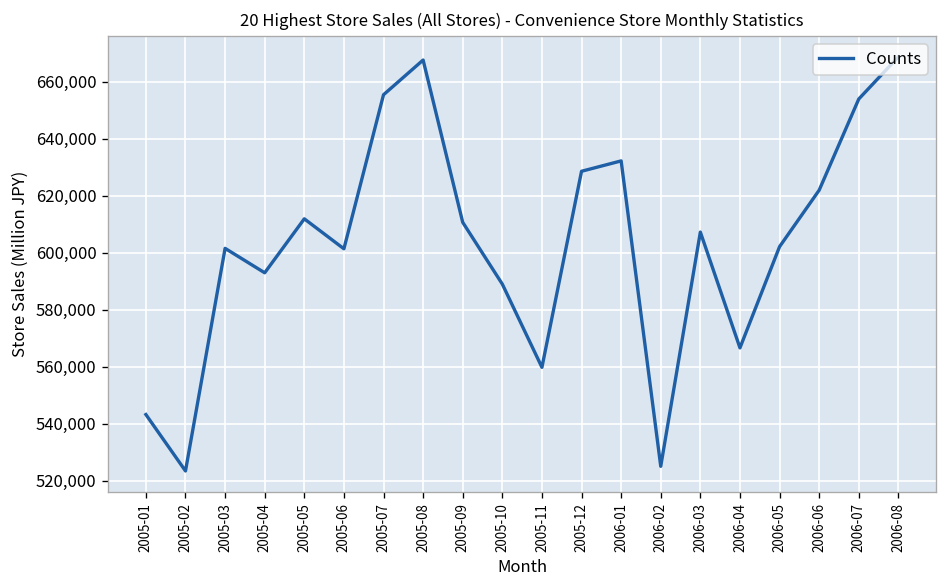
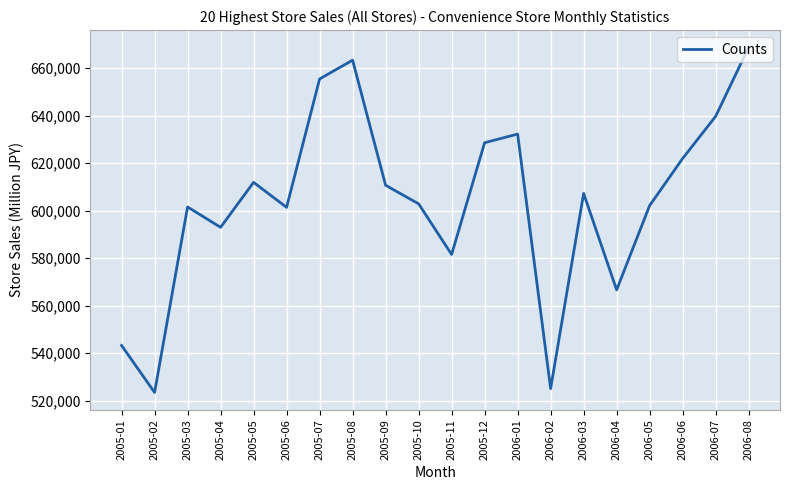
2005-08: 668,000 -> 663,000
2005-10: 589,000 -> 603,000
2005-11: 560,000 -> 582,000
2006-07: 654,000 -> 640,000
